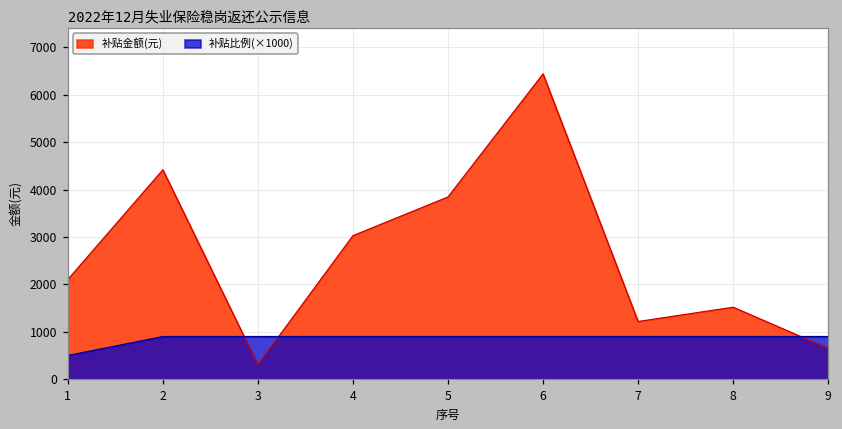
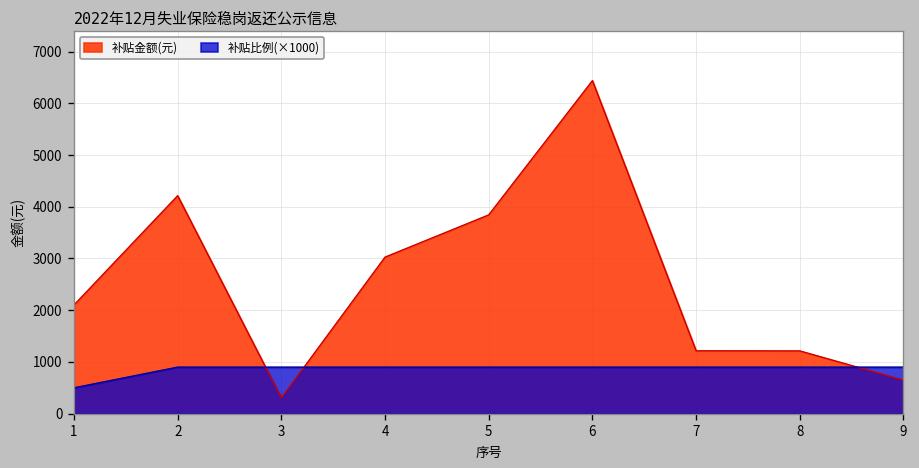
补贴金额(元), 2: 4400 -> 4200
补贴金额(元), 8: 1500 -> 1200
